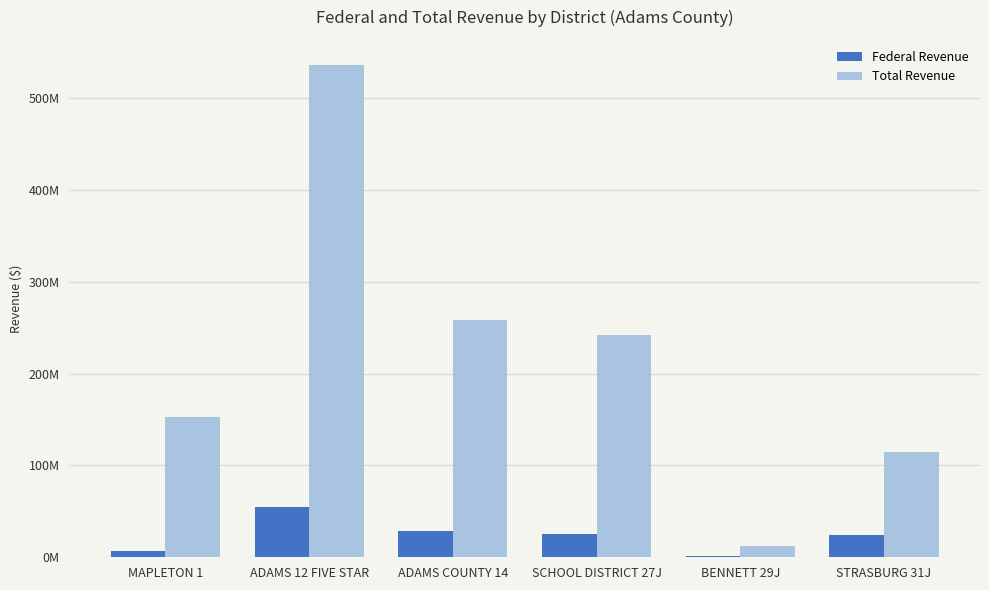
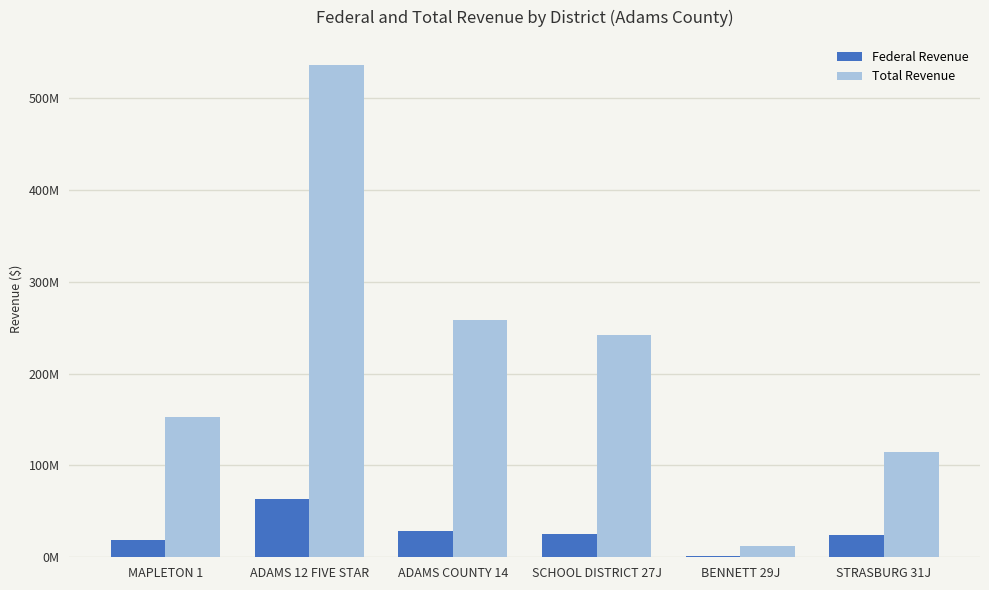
Federal Revenue, MAPLETON 1: 10000000 -> 20000000
Federal Revenue, ADAMS 12 FIVE STAR: 50000000 -> 60000000
